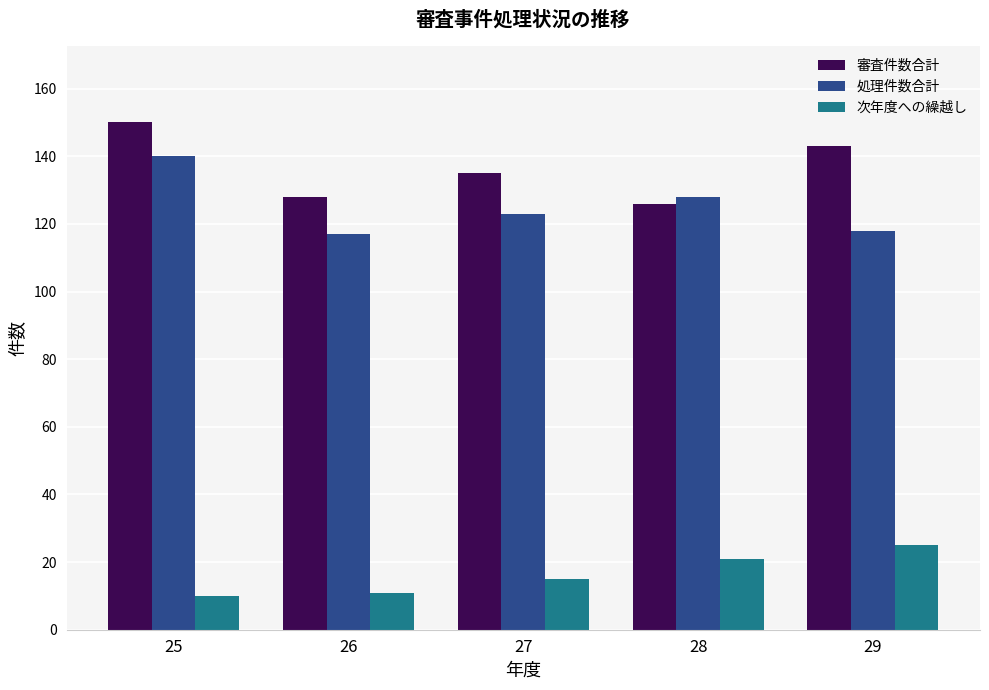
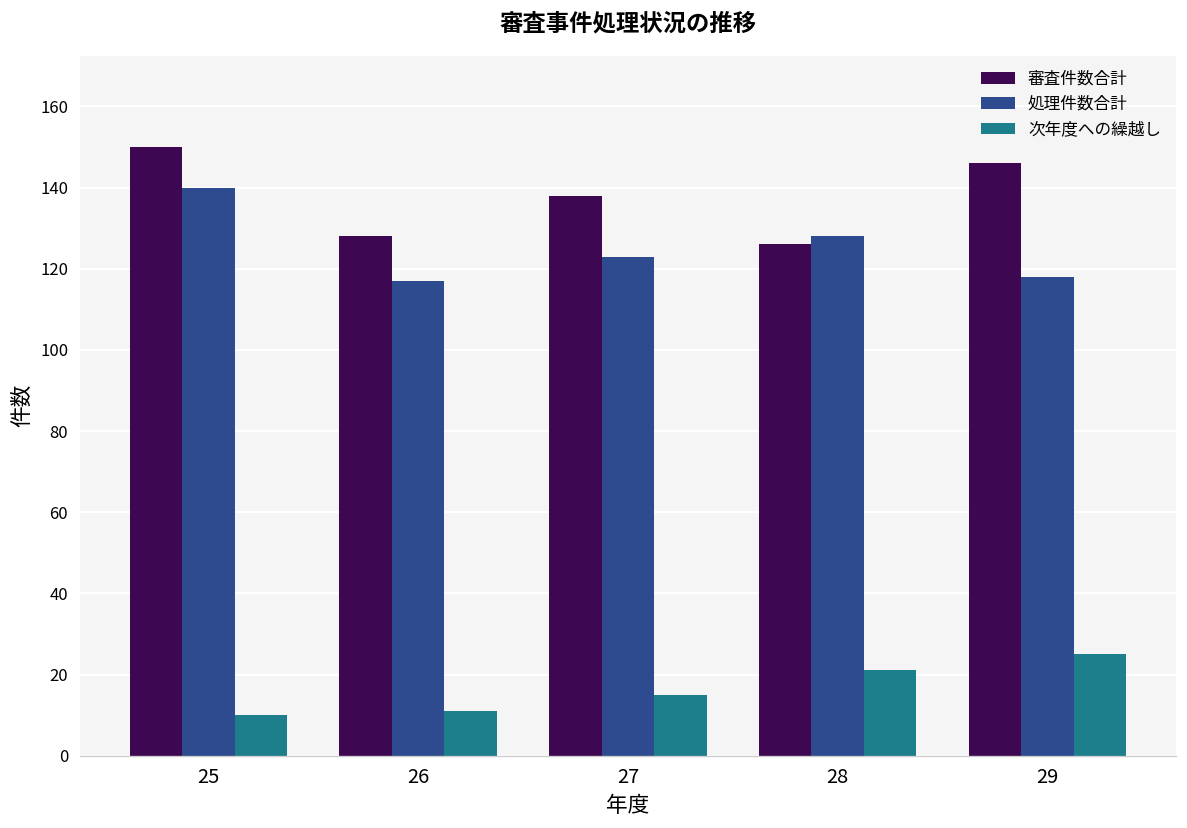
審査件数合計, 27: 135 -> 138
審査件数合計, 29: 143 -> 146
